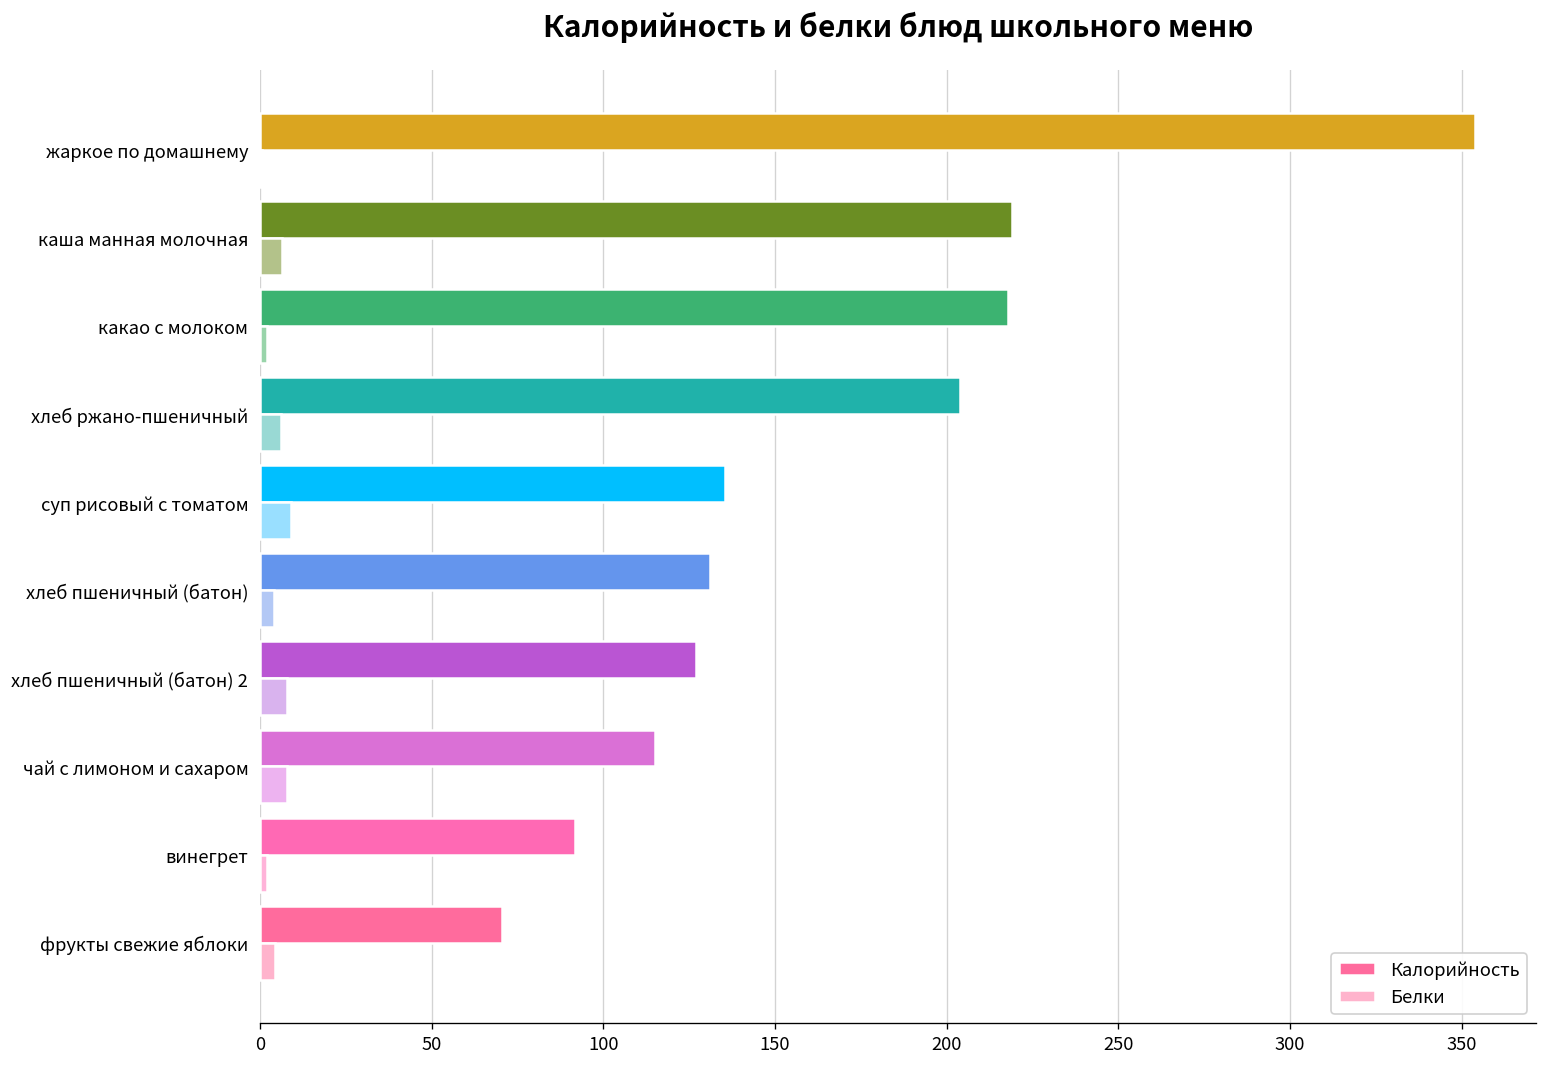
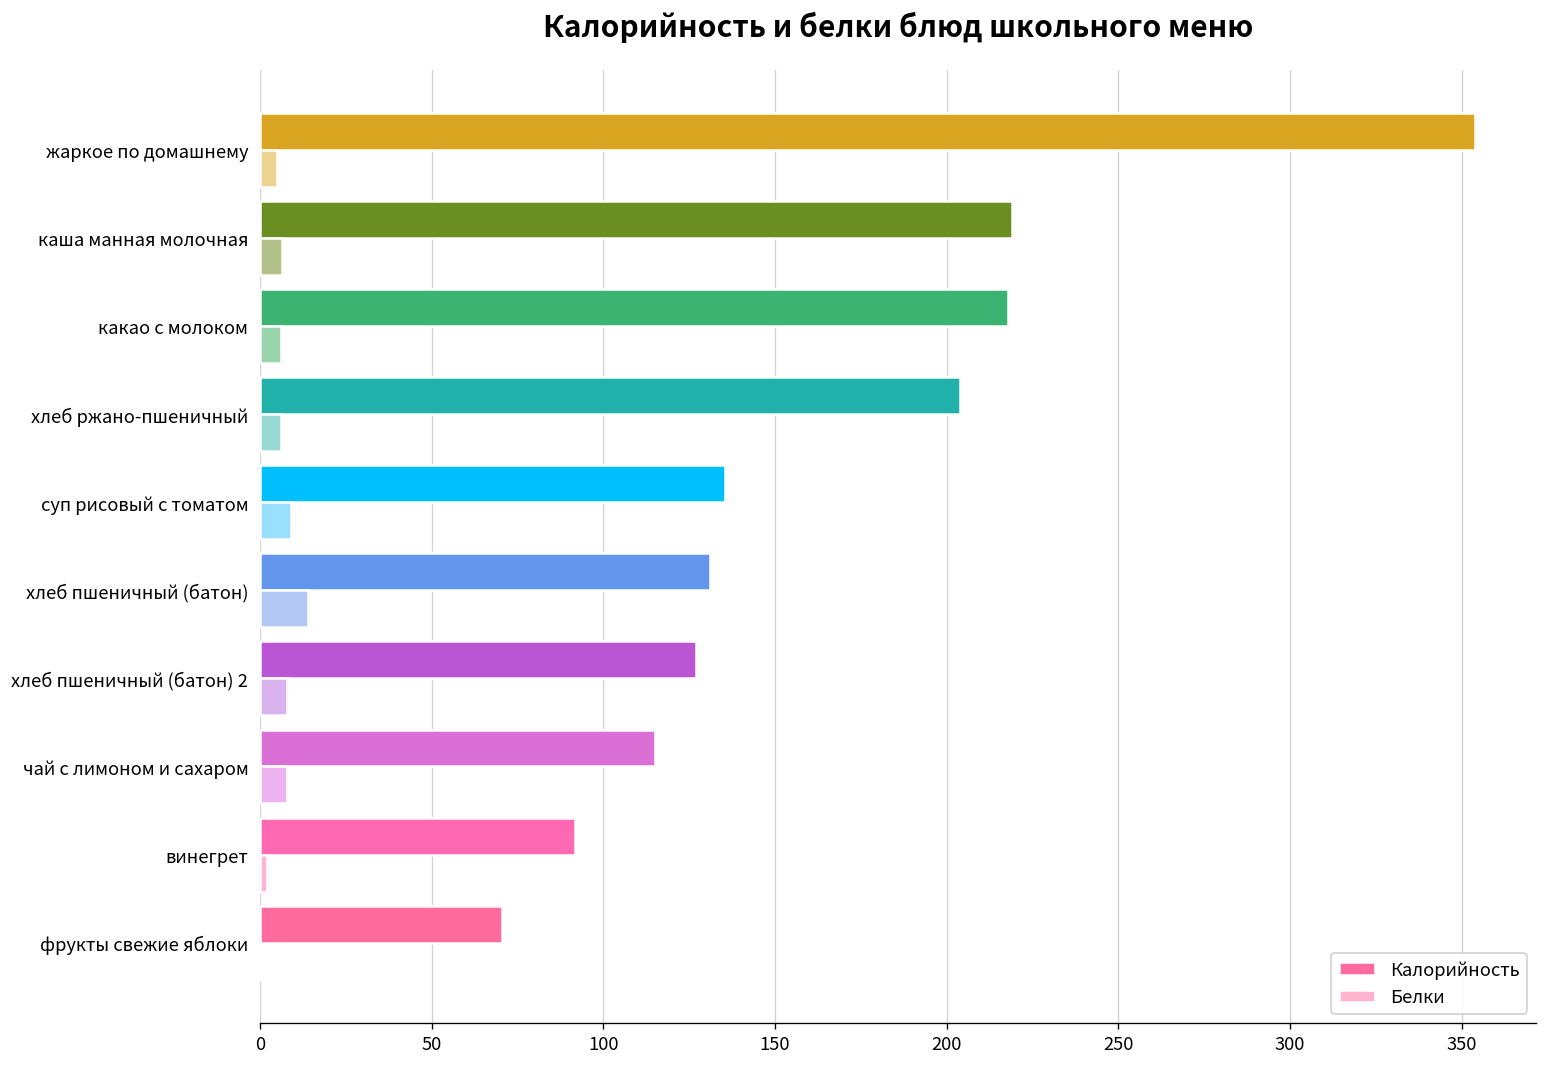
Белки, жаркое по домашнему: 0 -> 5
Белки, какао с молоком: 2 -> 6
Белки, хлеб пшеничный (батон): 4 -> 14
Белки, фрукты свежие яблоки: 5 -> 1
